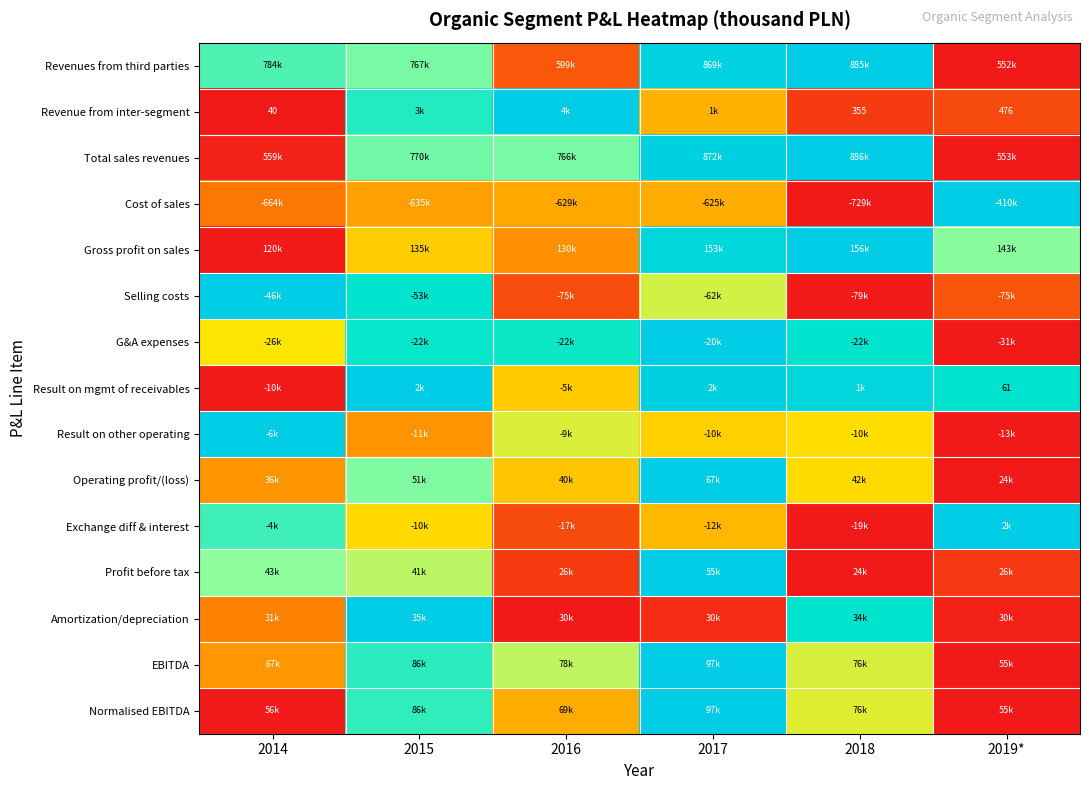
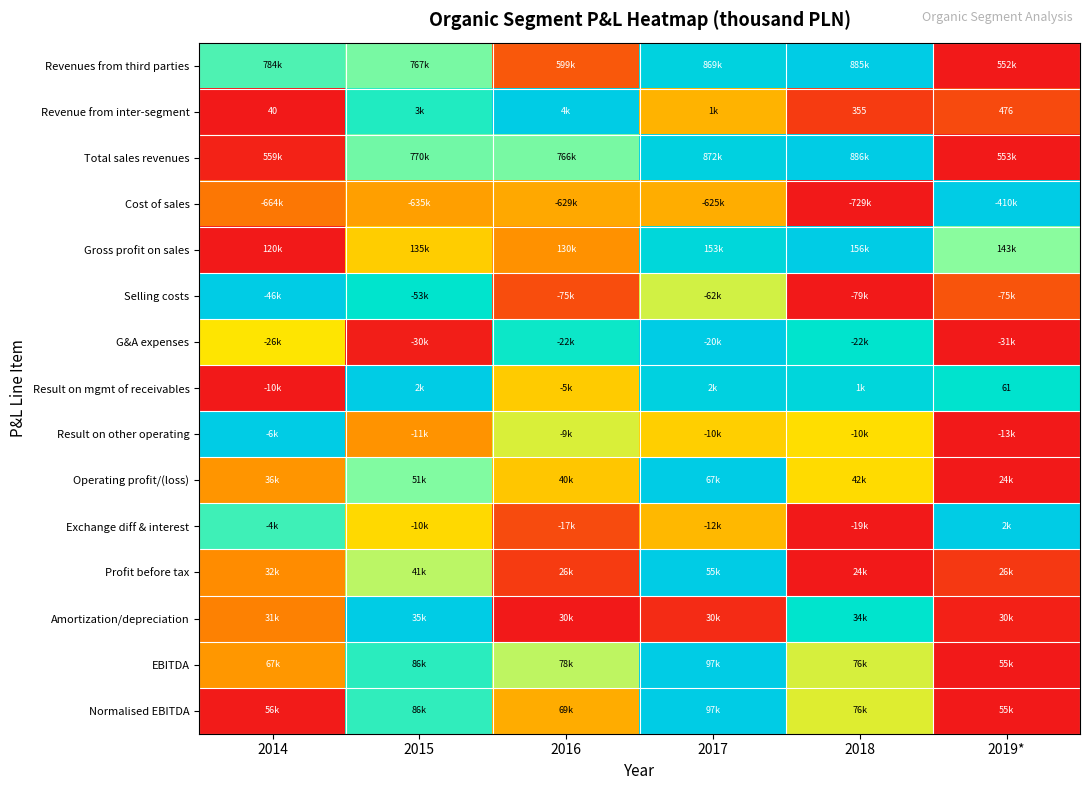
G&A expenses, 2015: -22k -> -30k
Profit before tax, 2014: 43k -> 32k
